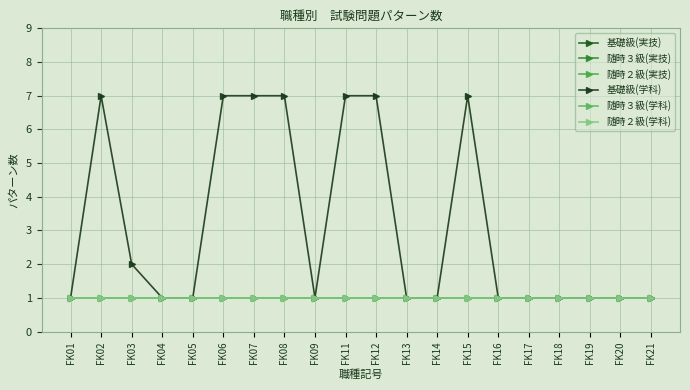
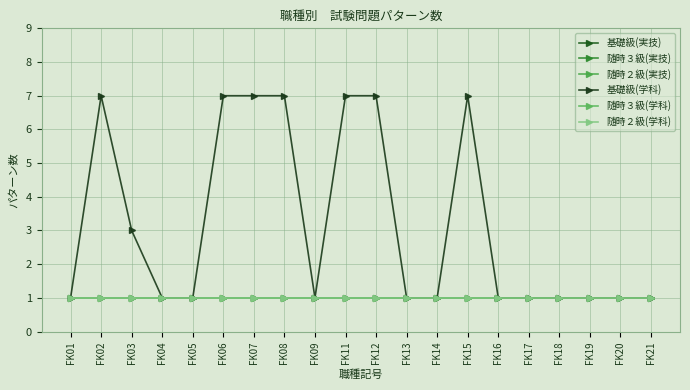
基礎級(学科), FK03: 2 -> 3
